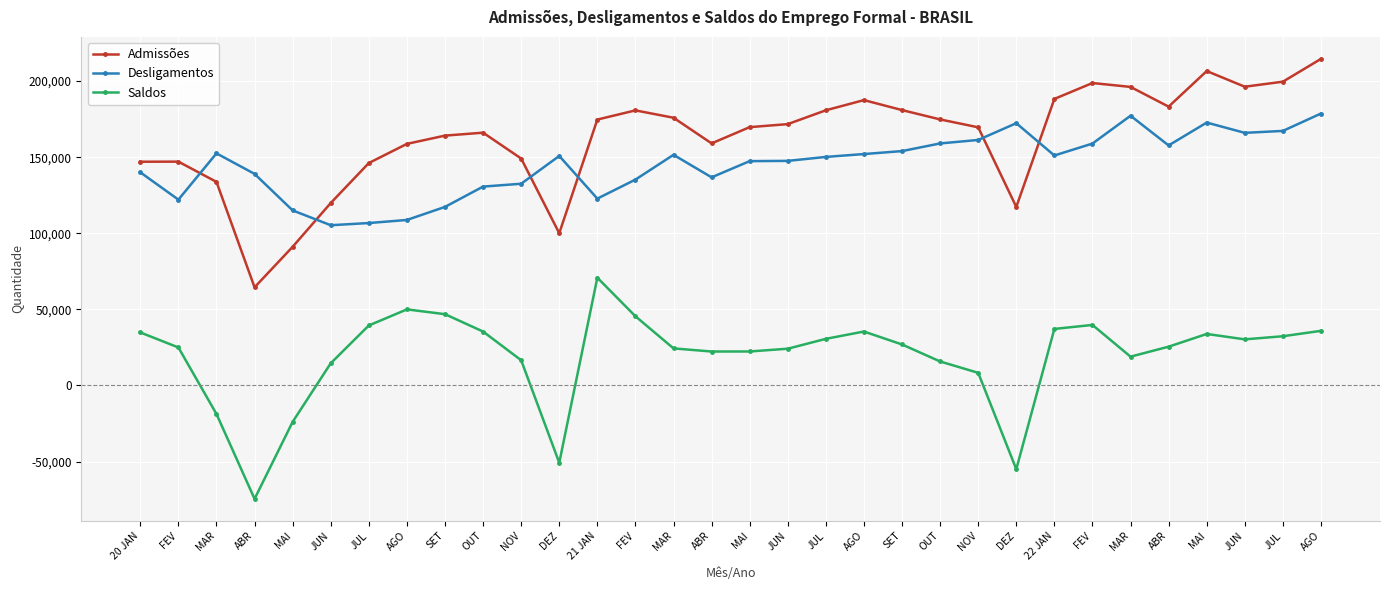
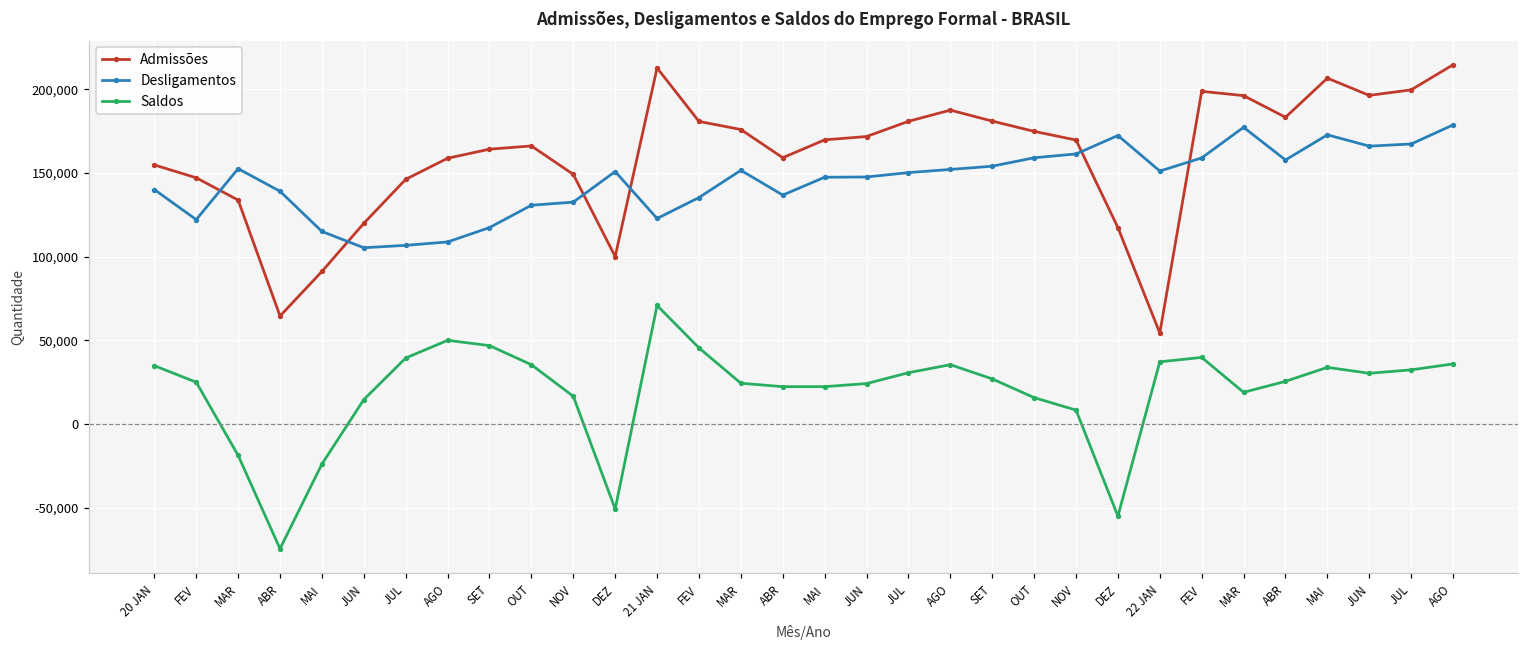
Admissões, 20 JAN: 147,000 -> 155,000
Admissões, 21 JAN: 175,000 -> 213,000
Admissões, 22 JAN: 188,000 -> 54,000
